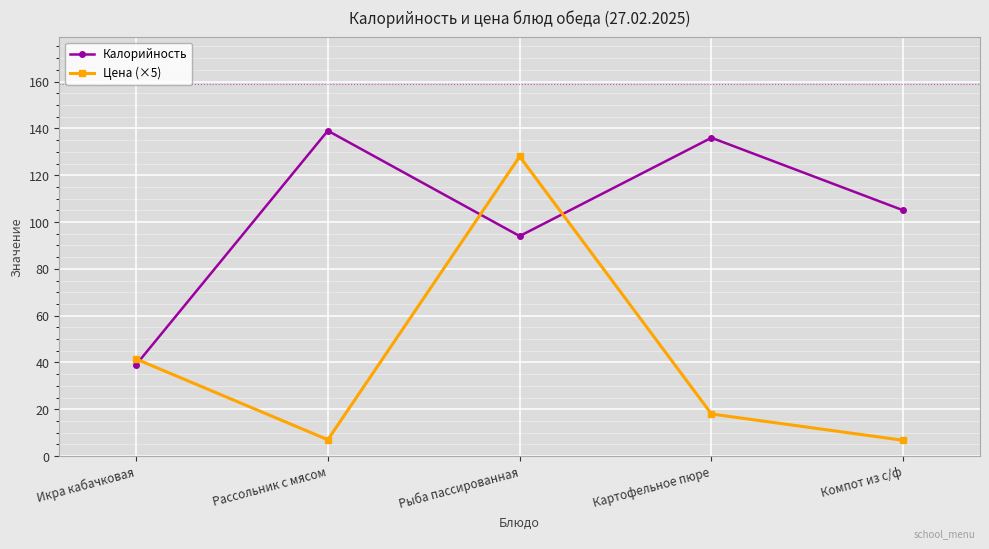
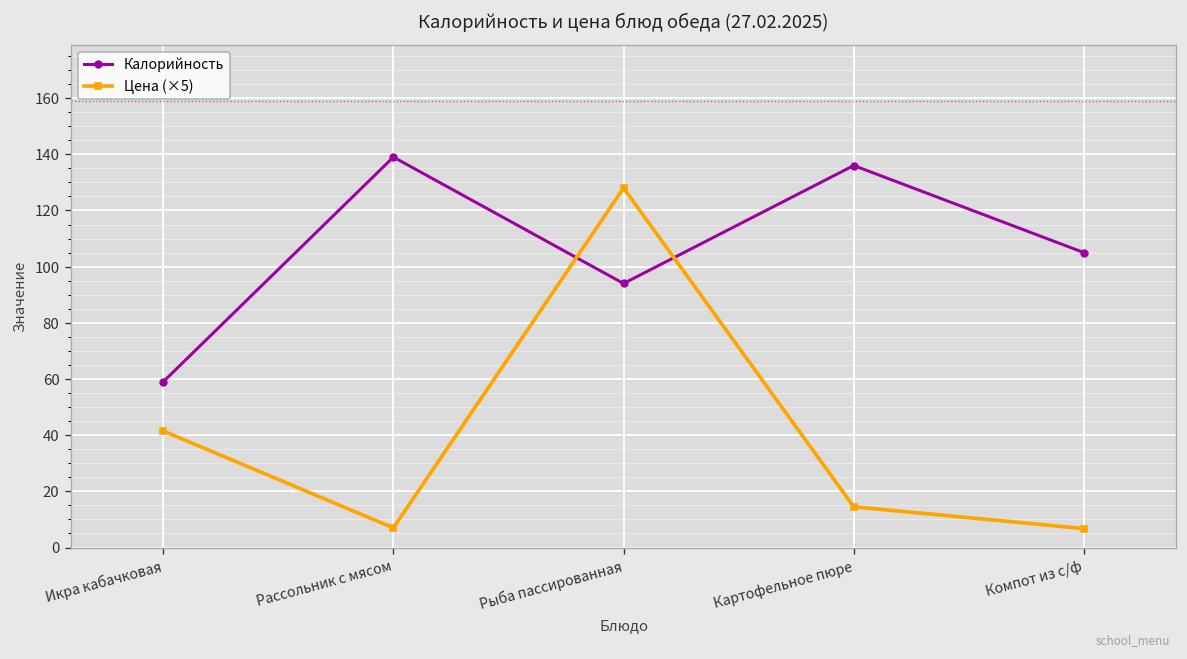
Калорийность, Икра кабачковая: 39 -> 59
Цена (×5), Картофельное пюре: 18 -> 15
